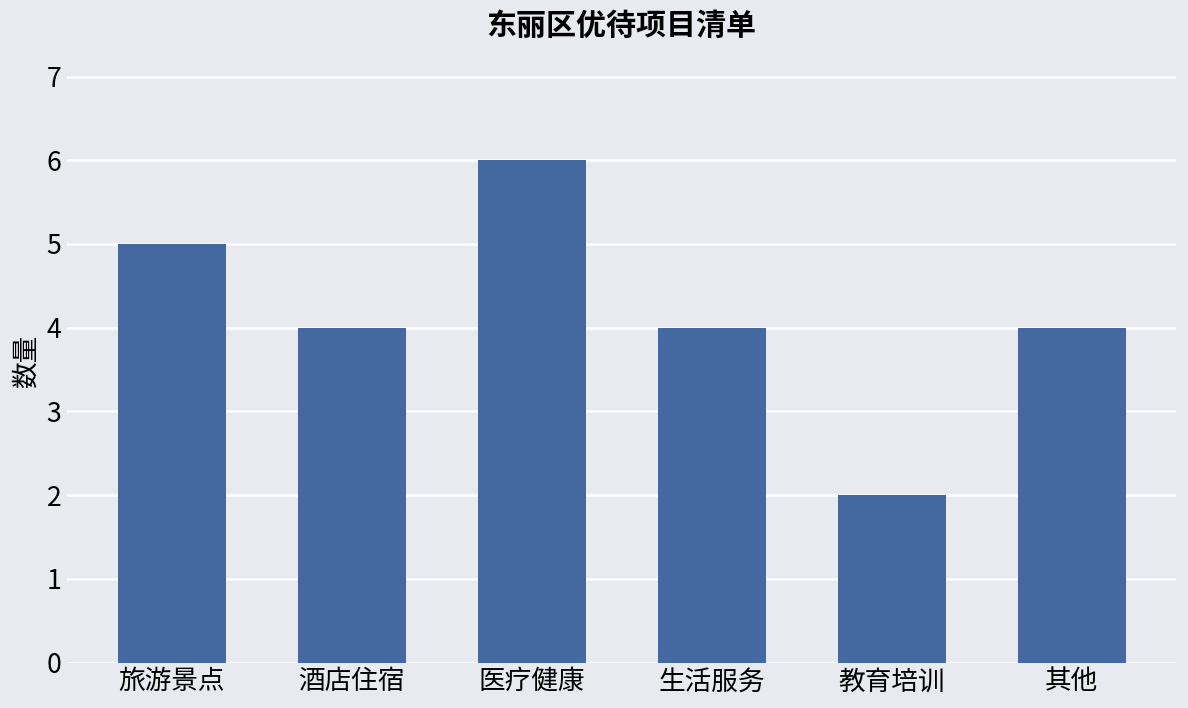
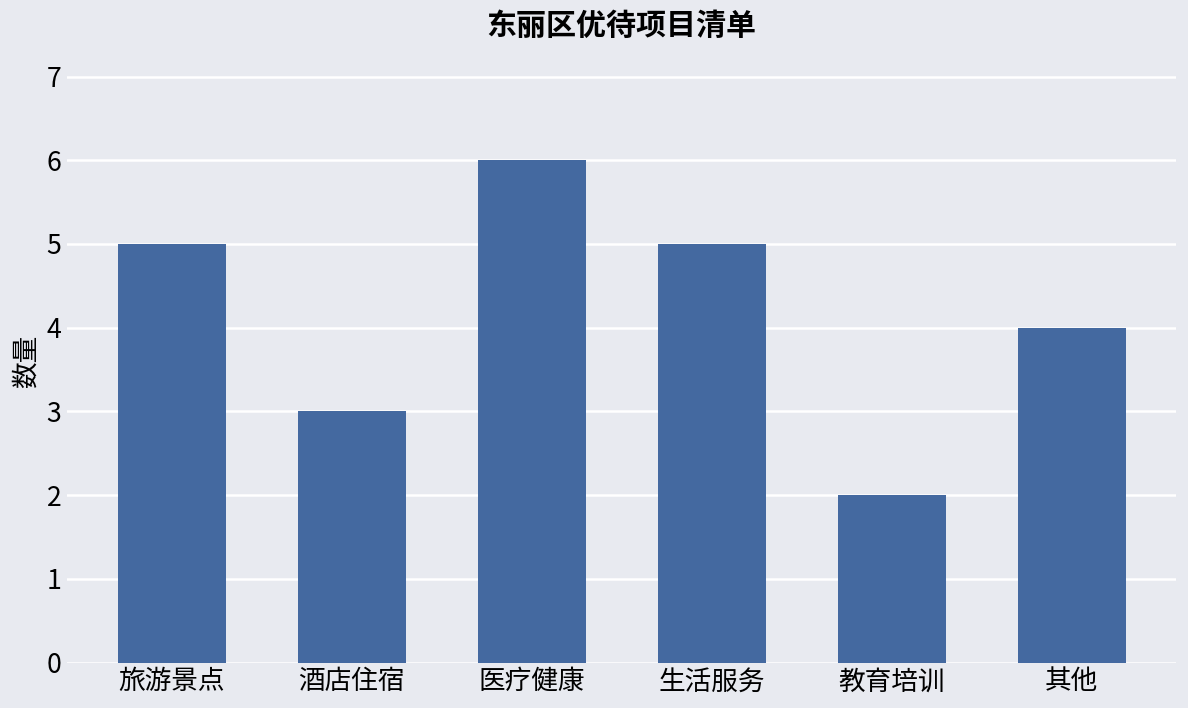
酒店住宿: 4 -> 3
生活服务: 4 -> 5
